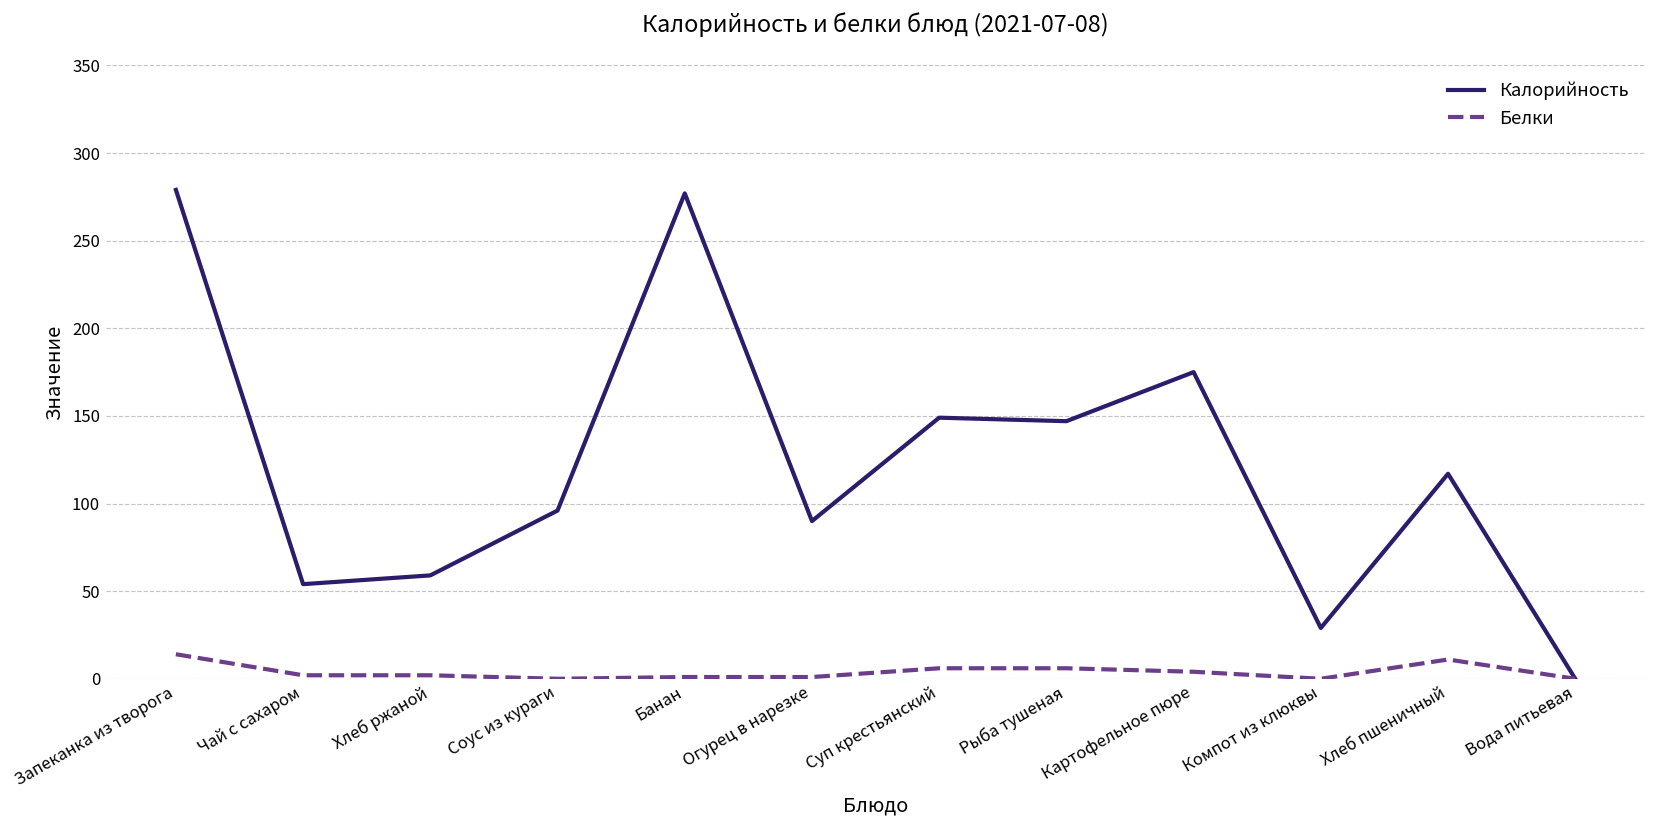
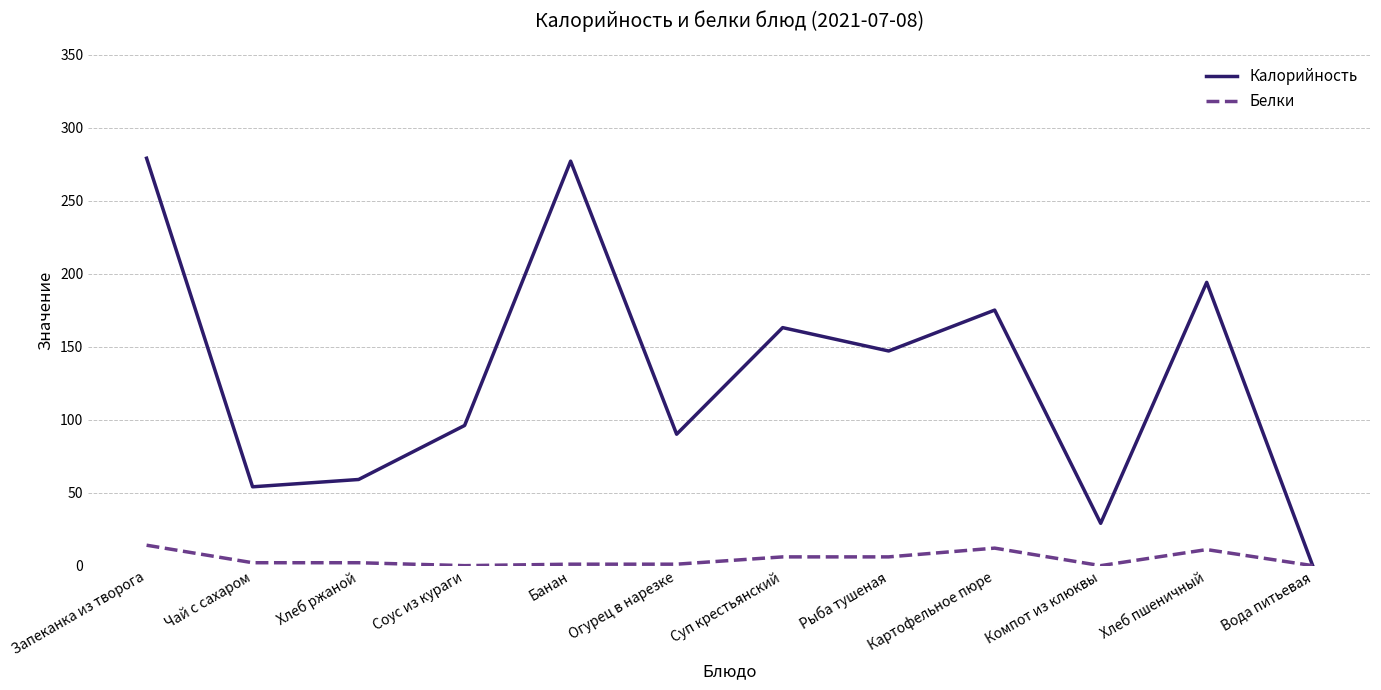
Калорийность, Суп крестьянский: 149 -> 163
Белки, Картофельное пюре: 4 -> 12
Калорийность, Хлеб пшеничный: 117 -> 194
